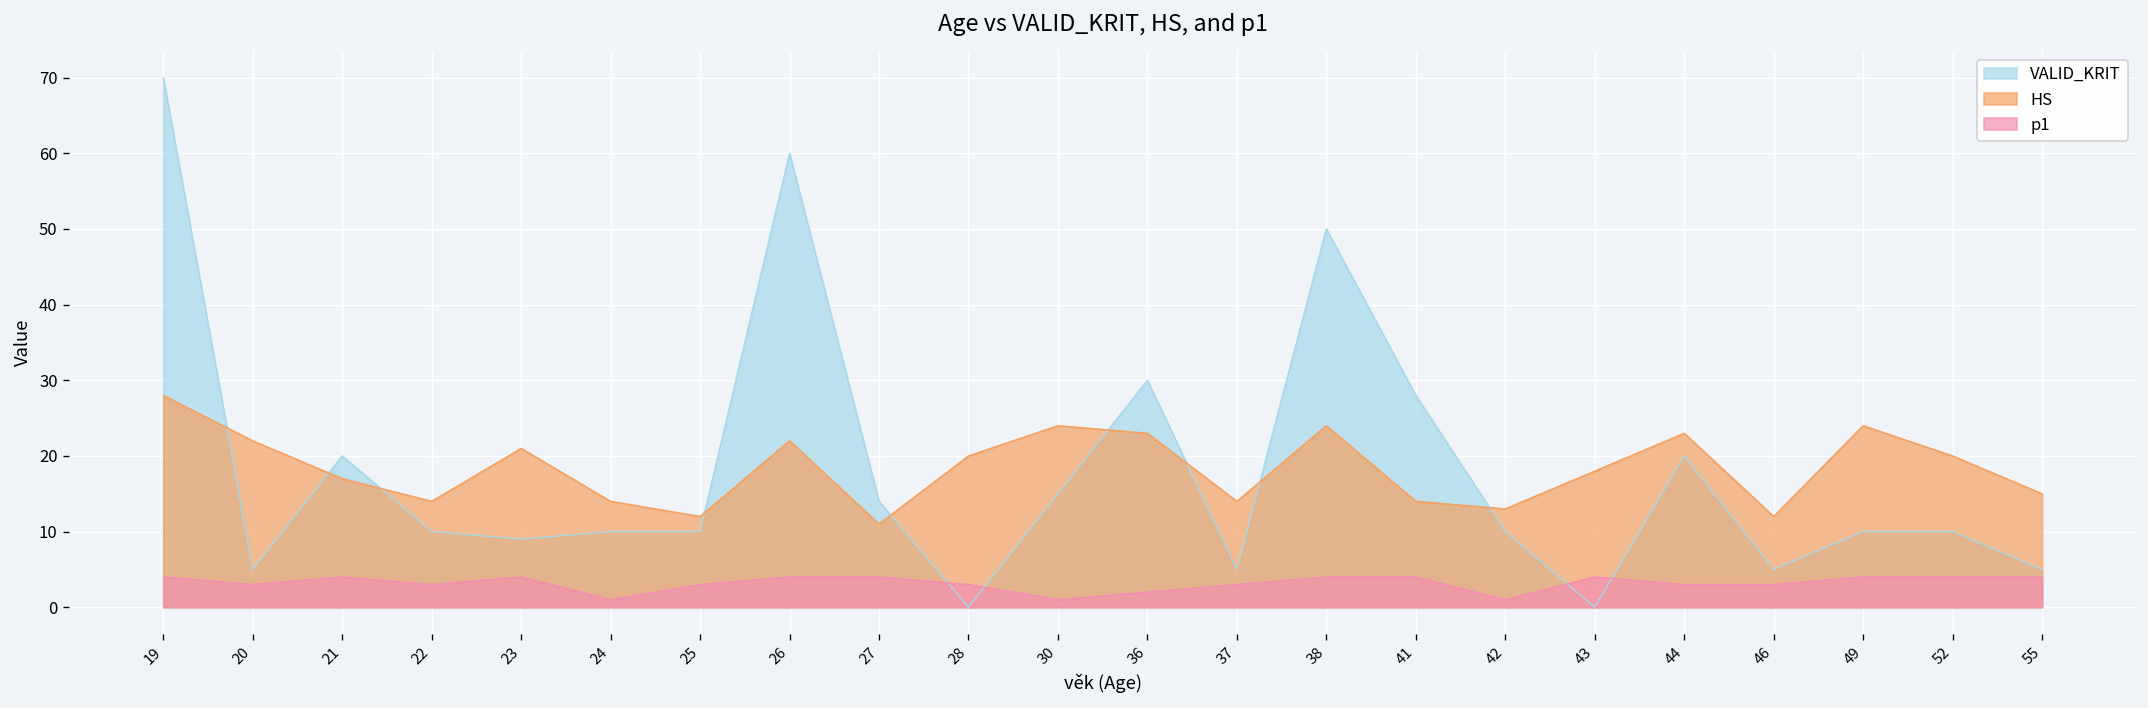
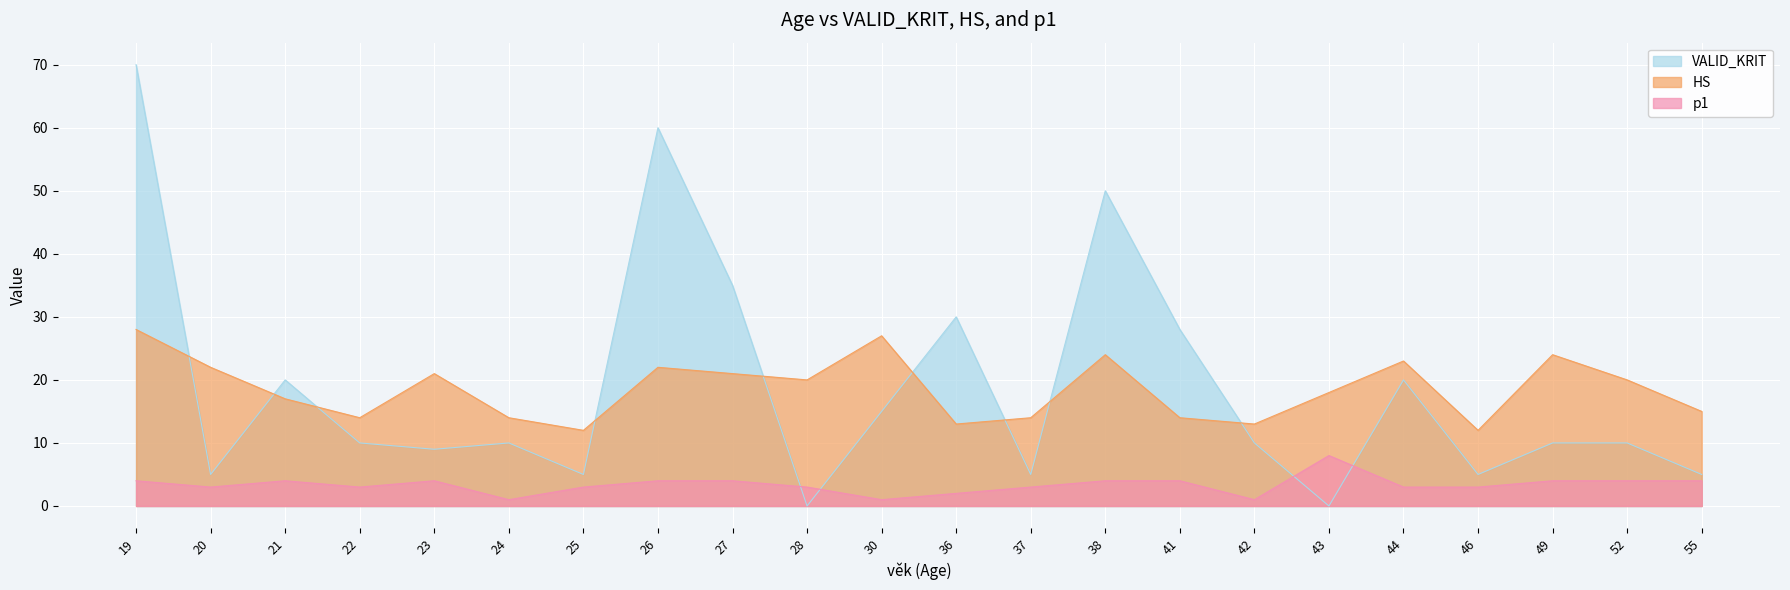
VALID_KRIT, 25: 10 -> 5
VALID_KRIT, 27: 14 -> 35
HS, 27: 11 -> 21
HS, 30: 24 -> 27
HS, 36: 23 -> 13
p1, 43: 4 -> 8
